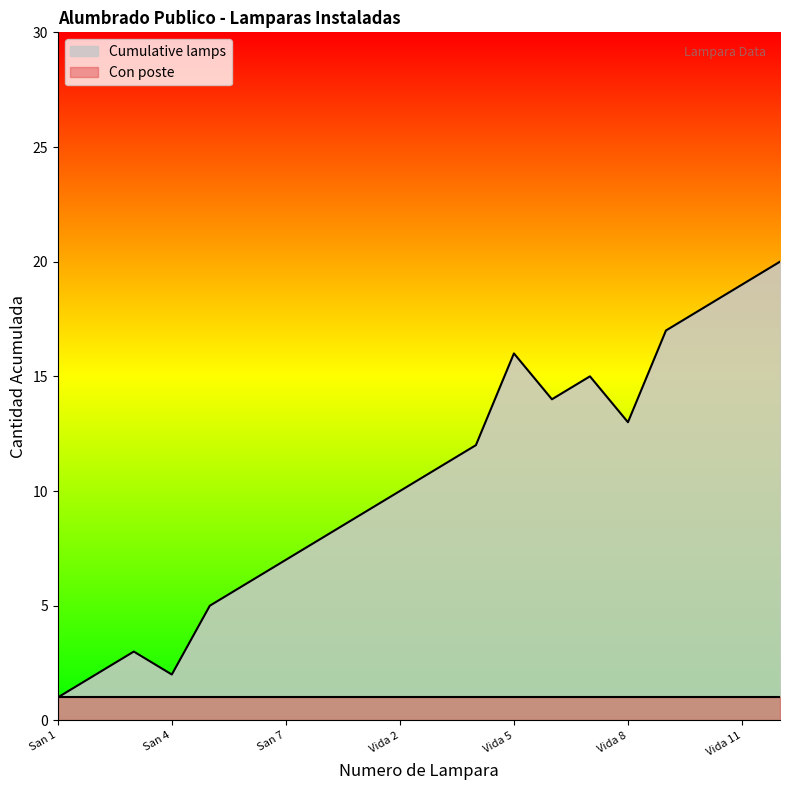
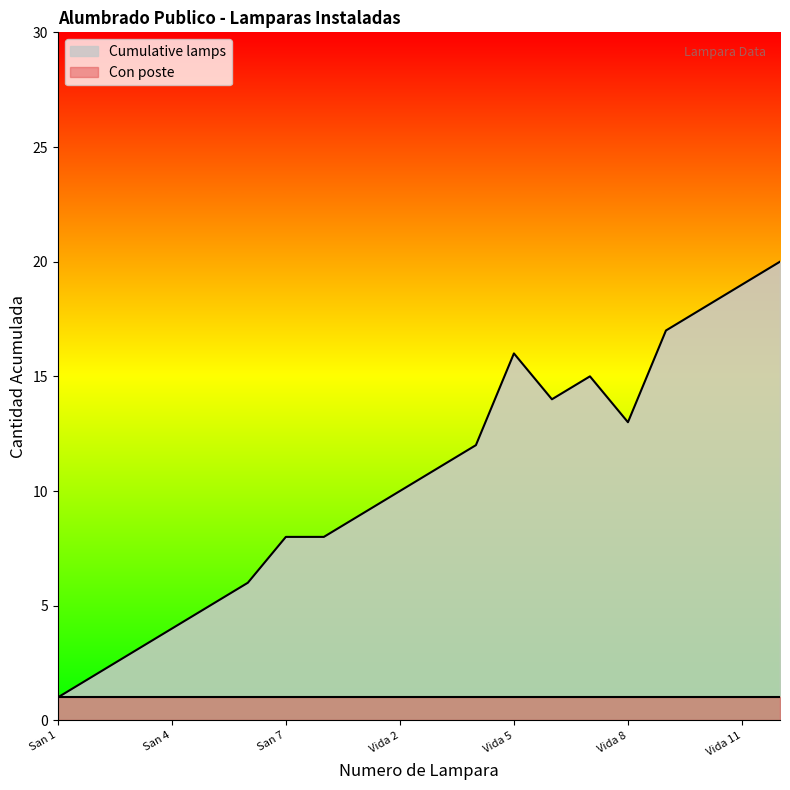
Cumulative lamps, San 4: 2 -> 4
Cumulative lamps, San 7: 7 -> 8
